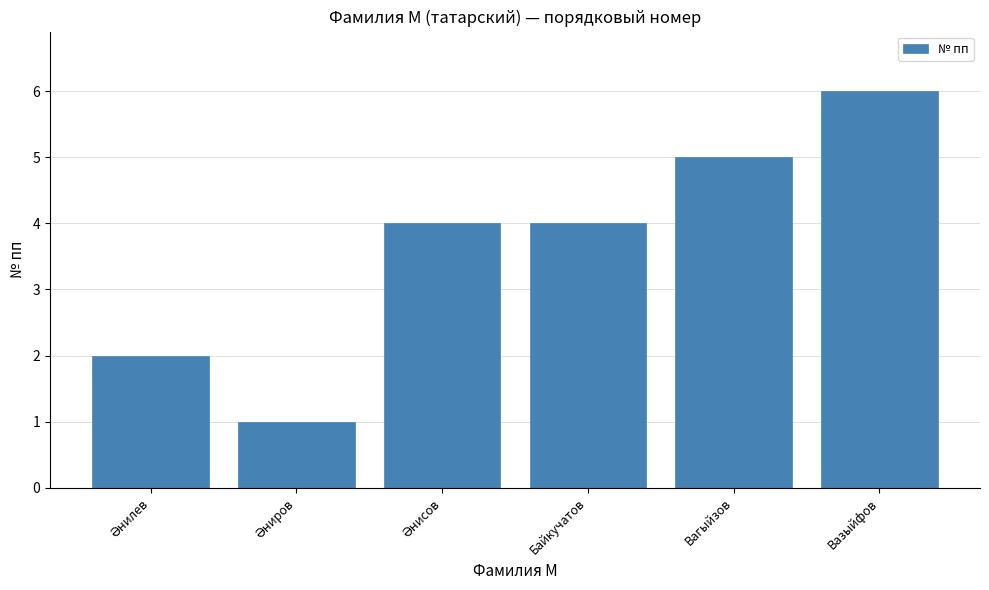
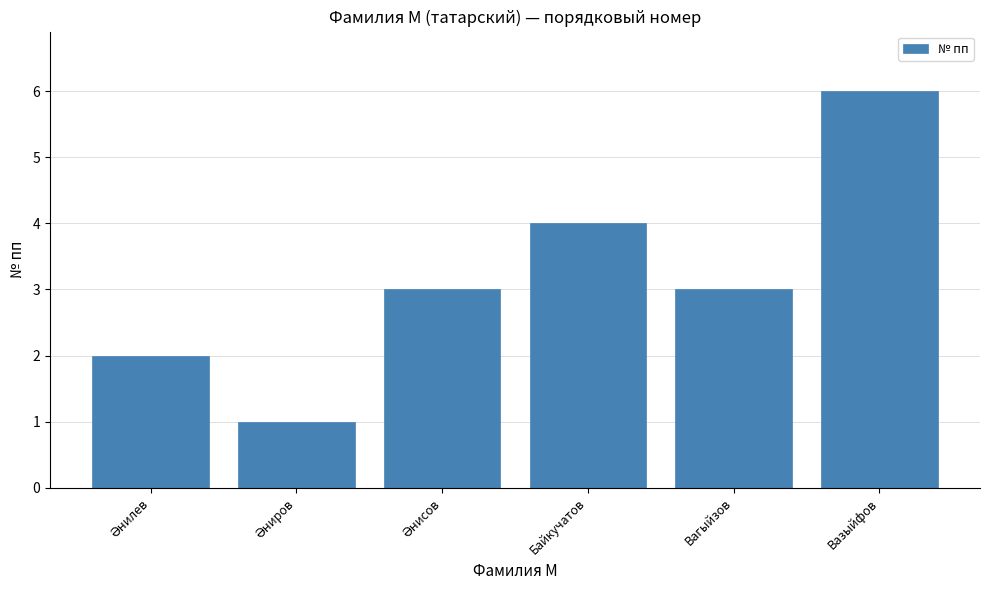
Әнисов: 4 -> 3
Вагыйзов: 5 -> 3
